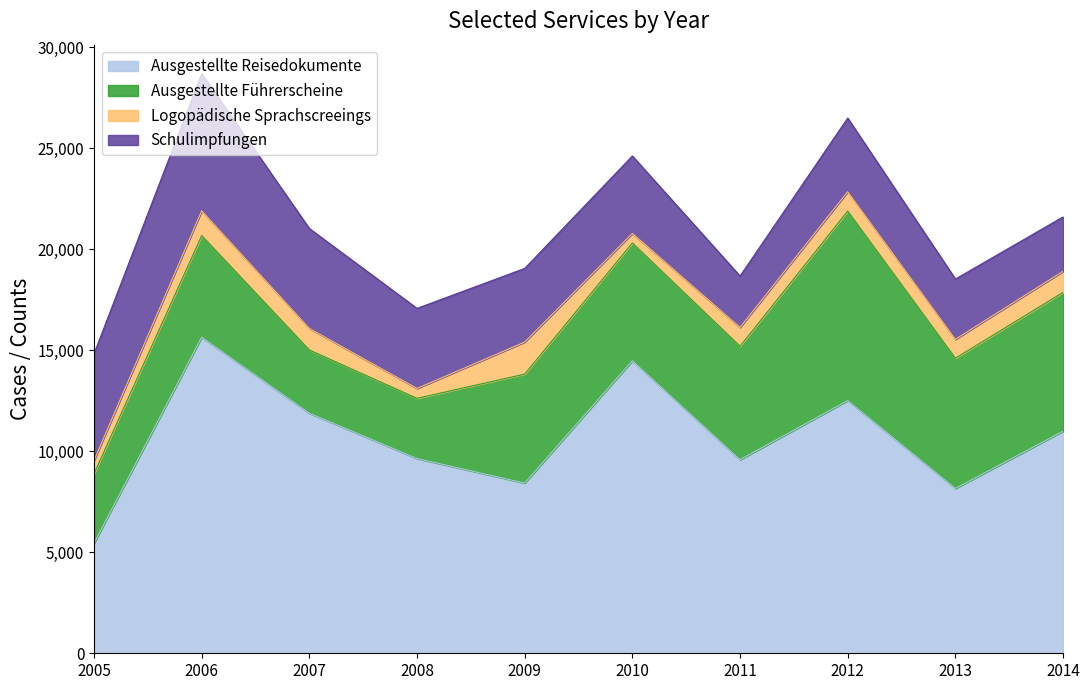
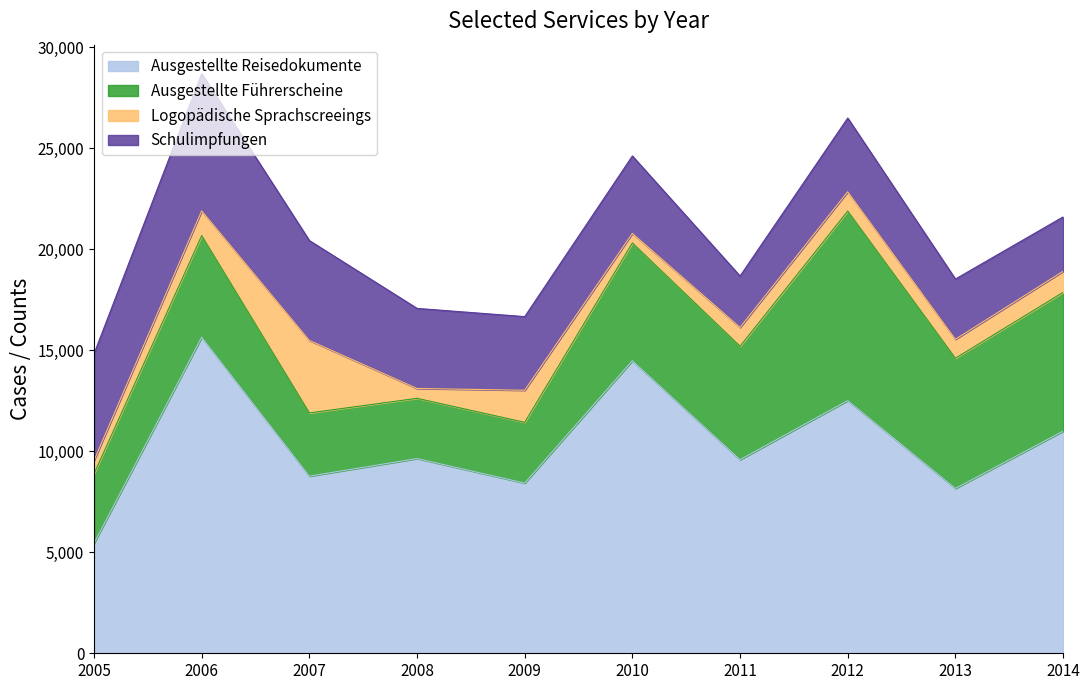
Ausgestellte Reisedokumente, 2007: 11,900 -> 8,800
Logopädische Sprachscreeings, 2007: 1,100 -> 3,600
Ausgestellte Führerscheine, 2009: 5,400 -> 3,000
